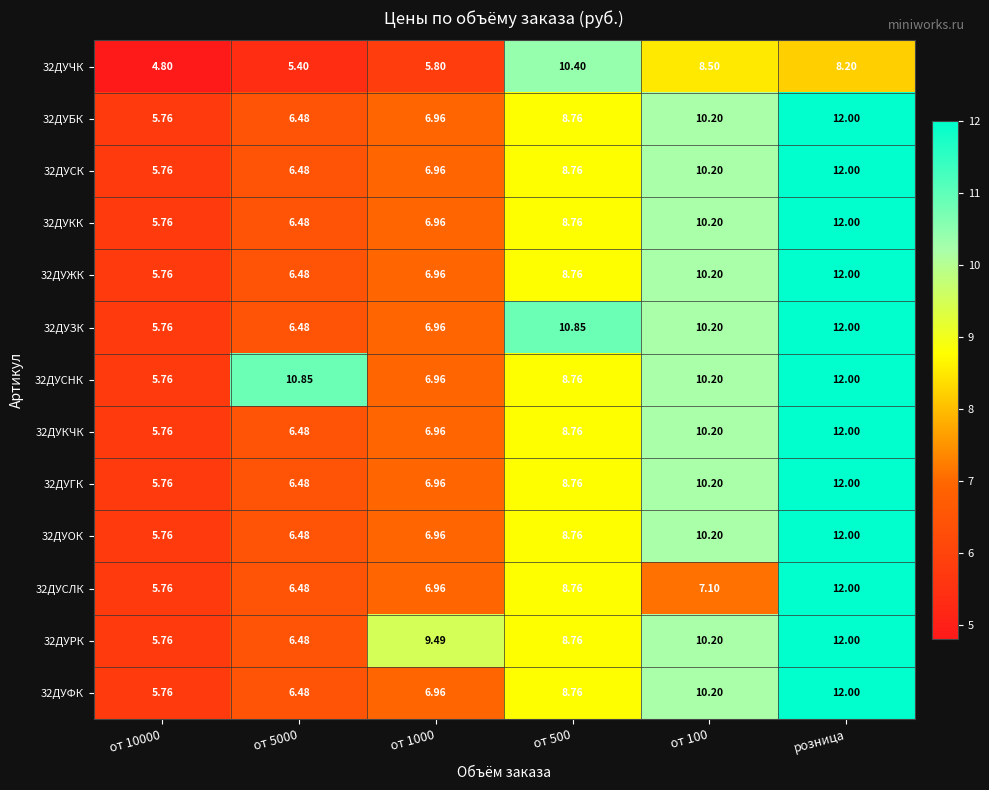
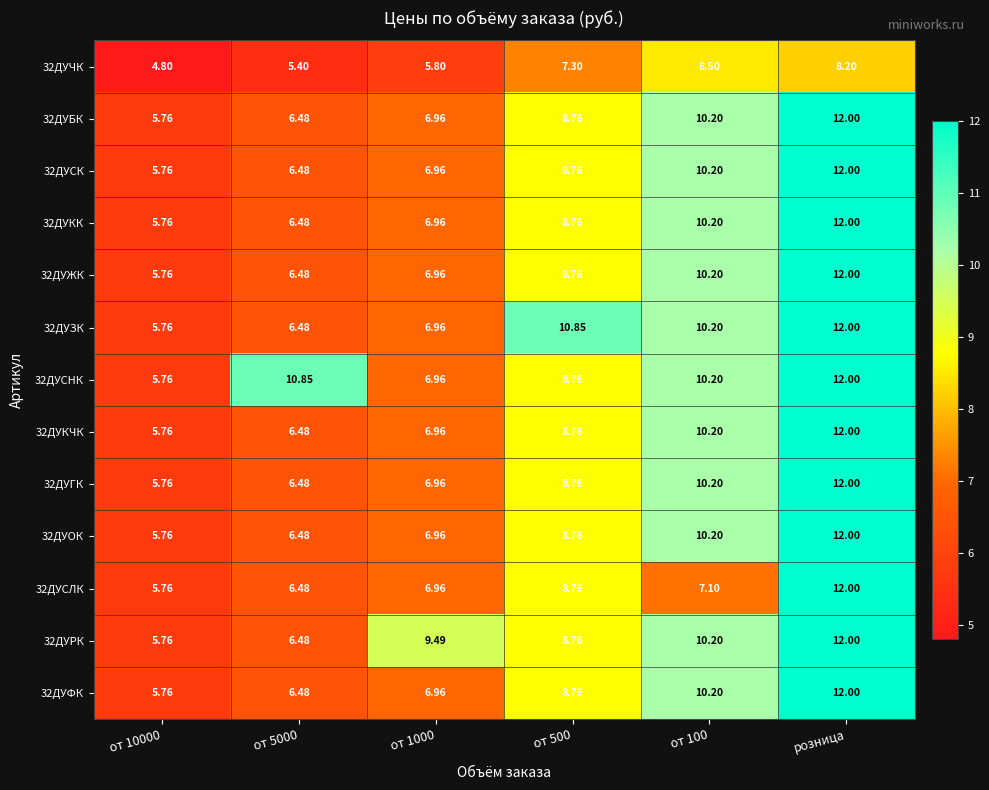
32ДУЧК, от 500: 10.40 -> 7.30
